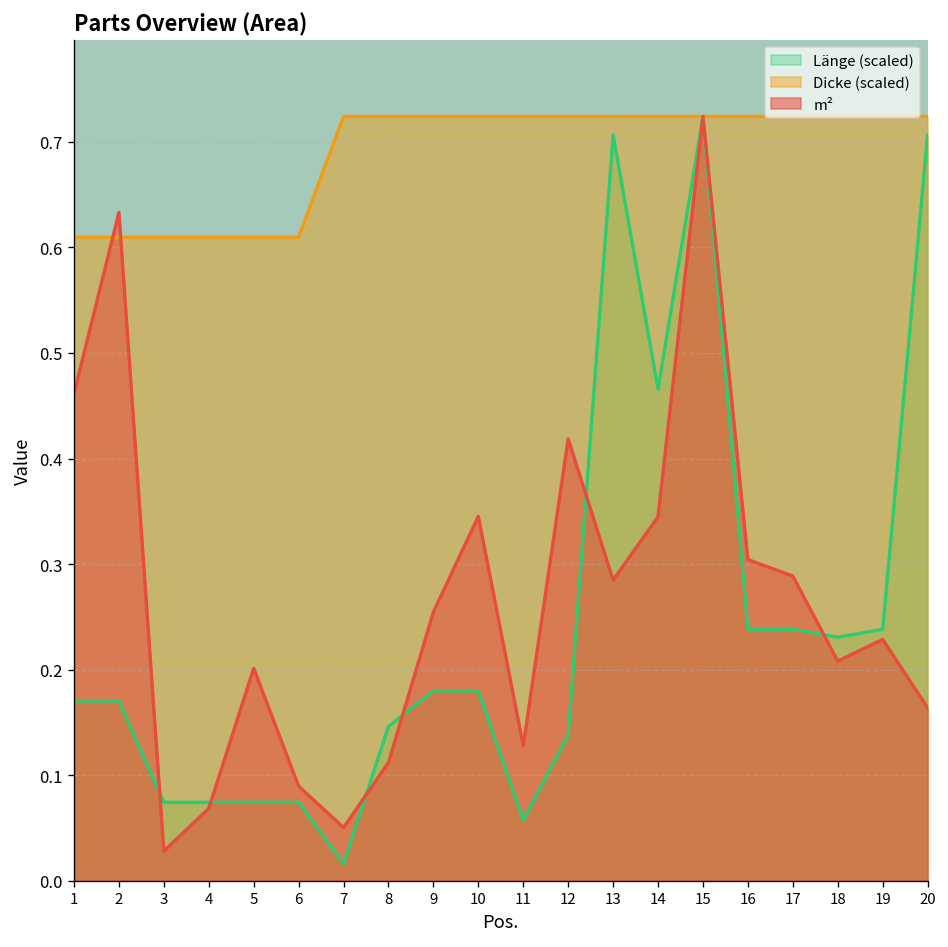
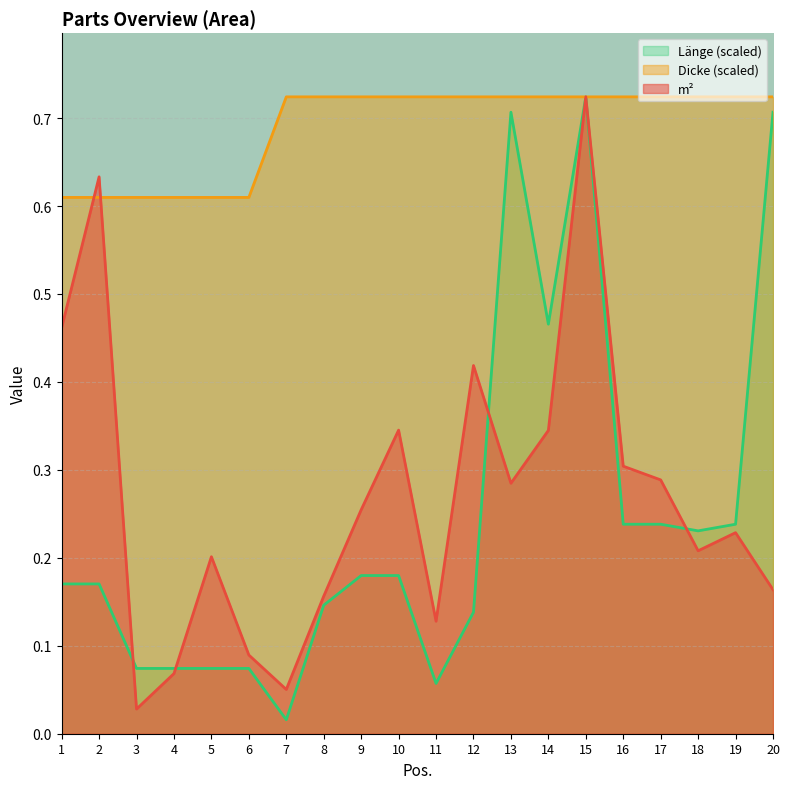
m², 8: 0.11 -> 0.16
